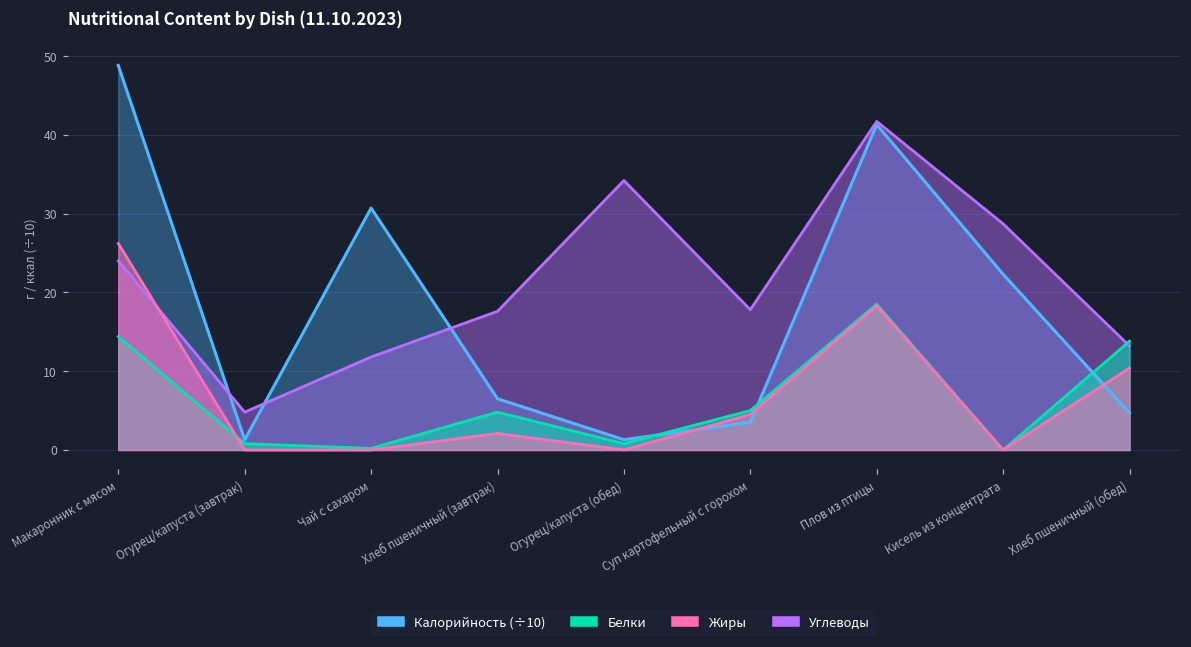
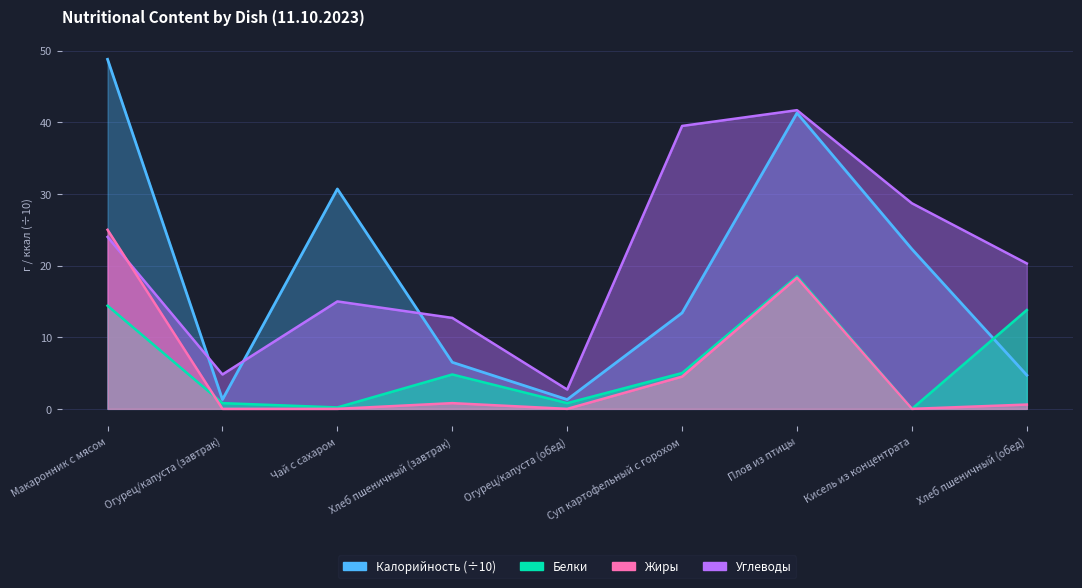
Жиры, Макаронник с мясом: 26 -> 25
Углеводы, Чай с сахаром: 12 -> 15
Углеводы, Хлеб пшеничный (завтрак): 18 -> 13
Жиры, Хлеб пшеничный (завтрак): 2 -> 1
Углеводы, Огурец/капуста (обед): 34 -> 3
Калорийность (÷10), Суп картофельный с горохом: 4 -> 13
Углеводы, Суп картофельный с горохом: 18 -> 40
Углеводы, Хлеб пшеничный (обед): 13 -> 20
Жиры, Хлеб пшеничный (обед): 10 -> 1
